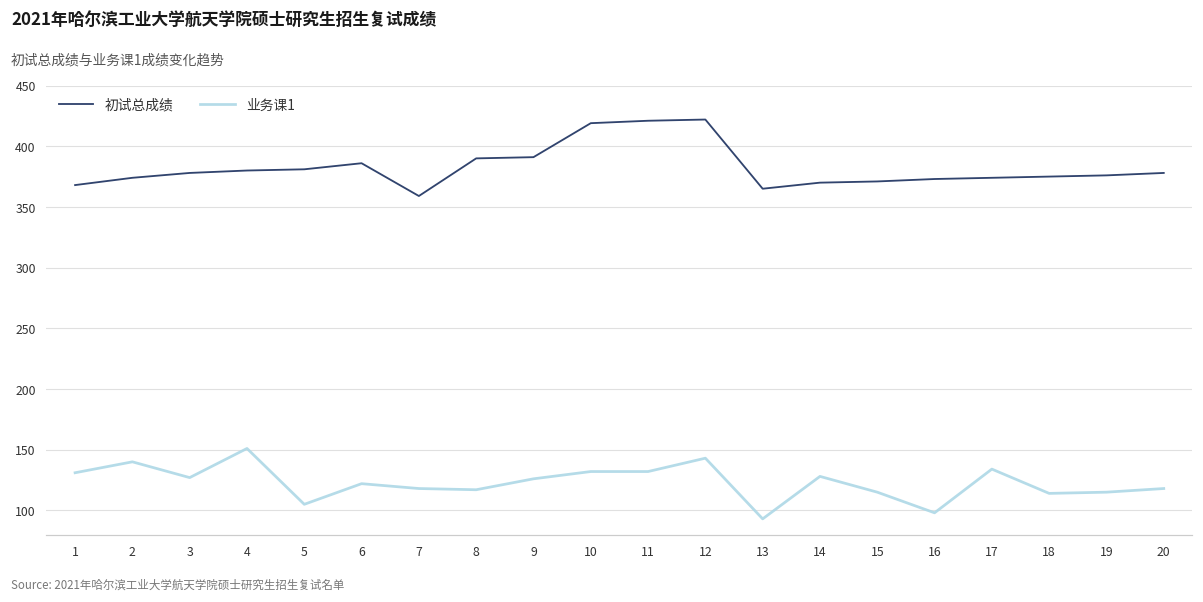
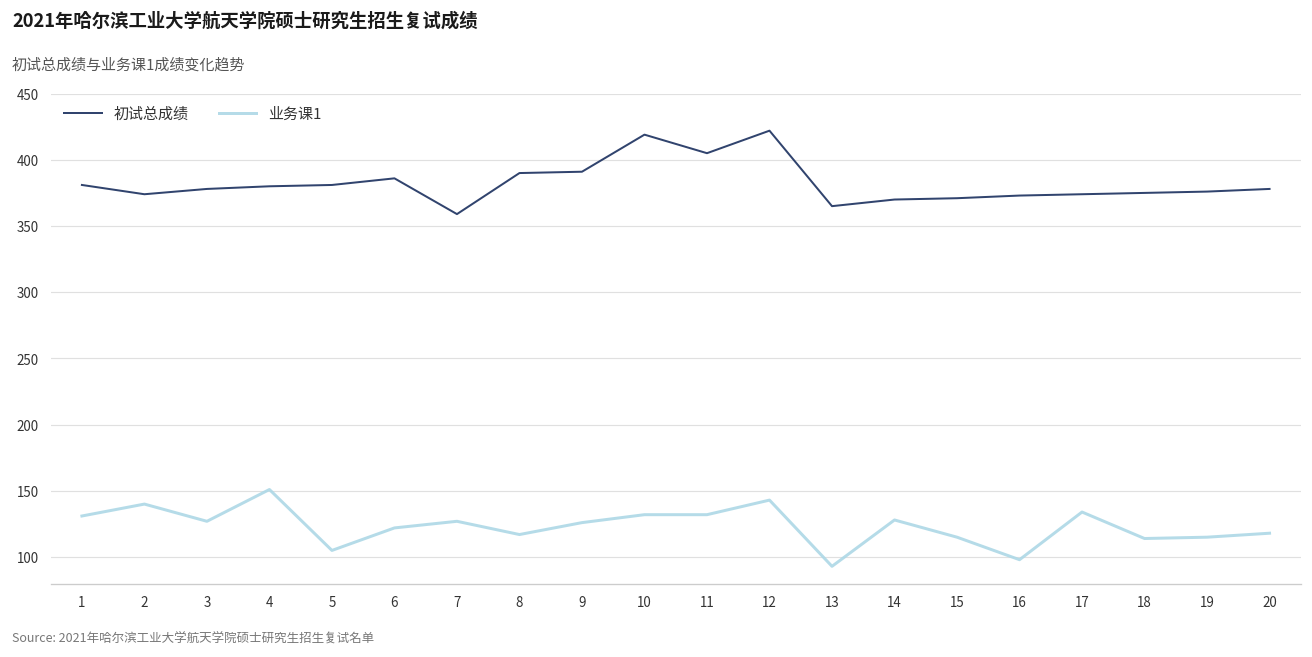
初试总成绩, 1: 368 -> 381
业务课1, 7: 118 -> 127
初试总成绩, 11: 421 -> 405
